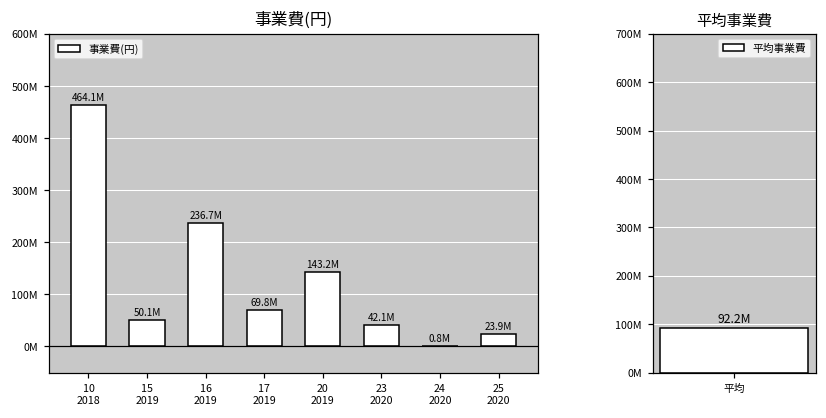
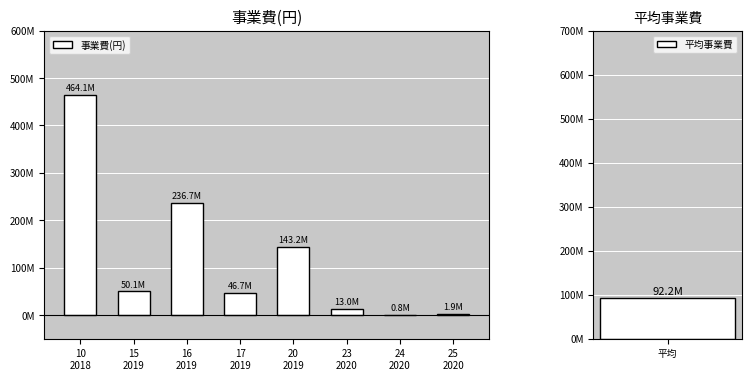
事業費(円), 17 2019: 69.8M -> 46.7M
事業費(円), 23 2020: 42.1M -> 13.0M
事業費(円), 25 2020: 23.9M -> 1.9M
